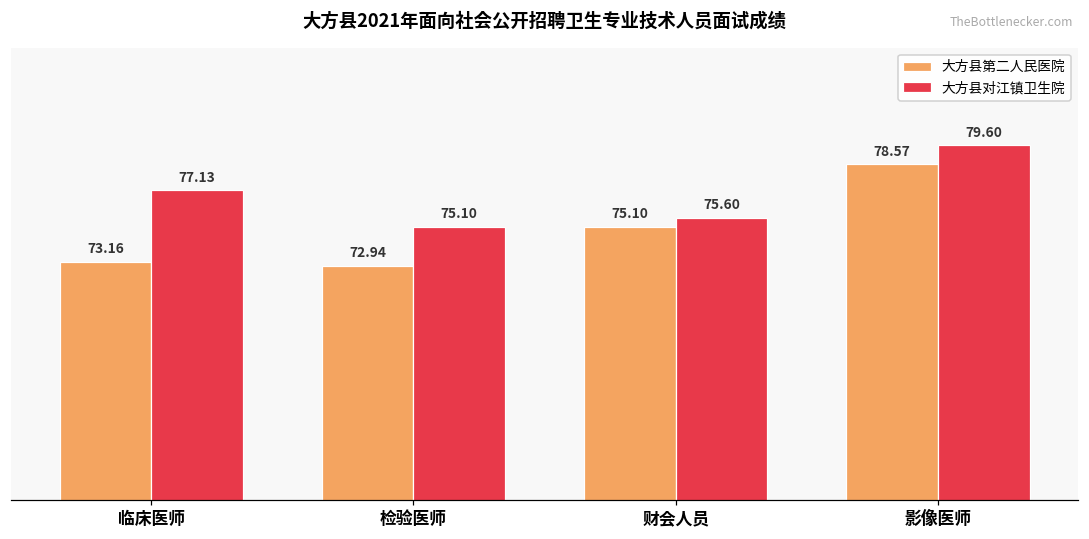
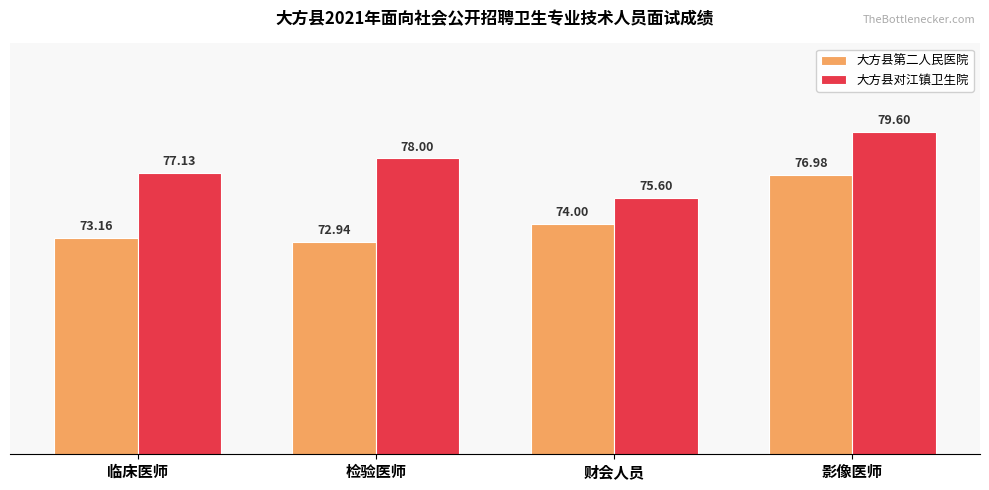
大方县对江镇卫生院, 检验医师: 75.10 -> 78.00
大方县第二人民医院, 财会人员: 75.10 -> 74.00
大方县第二人民医院, 影像医师: 78.57 -> 76.98
